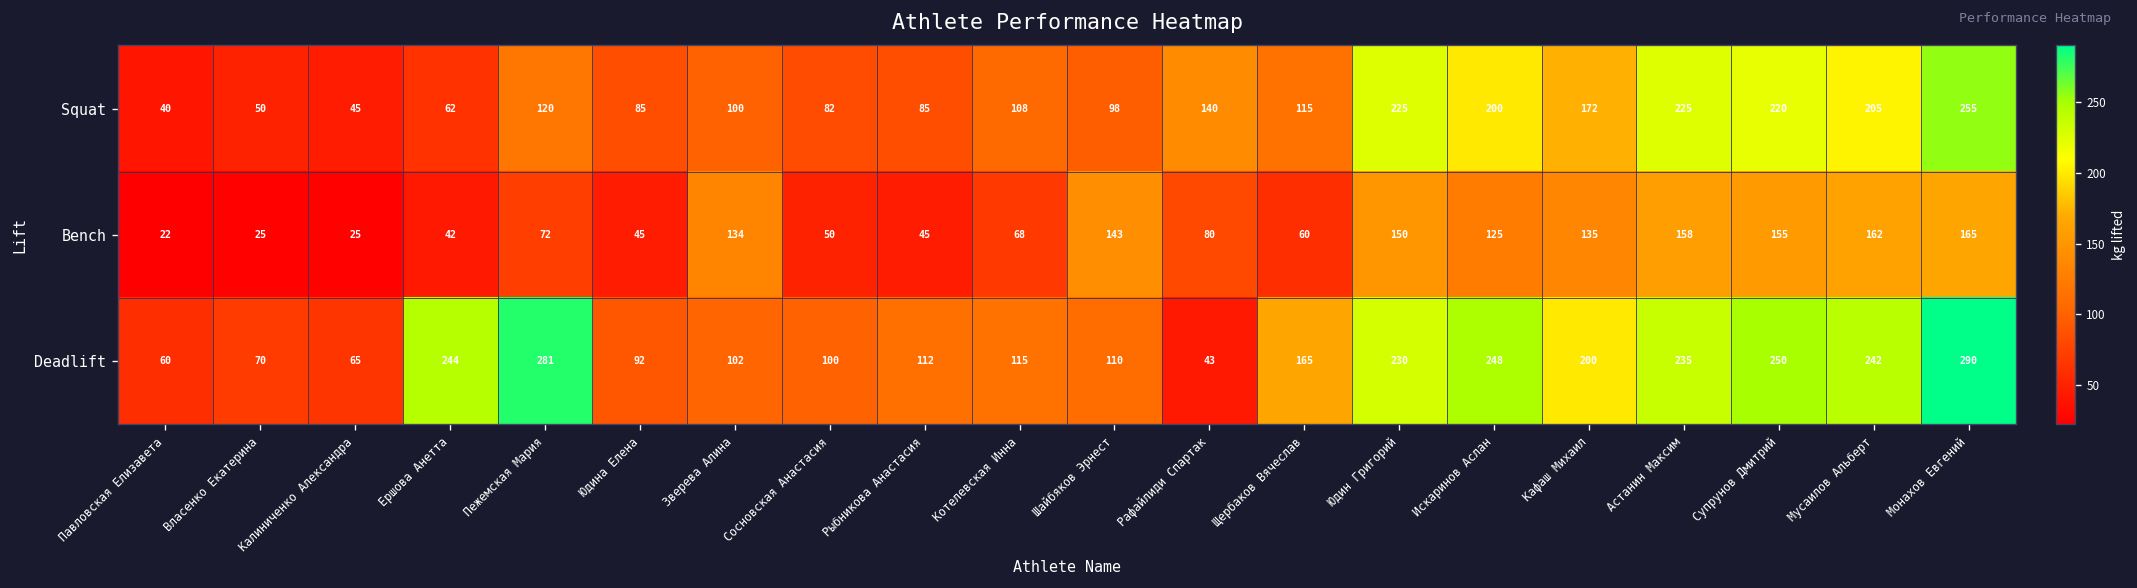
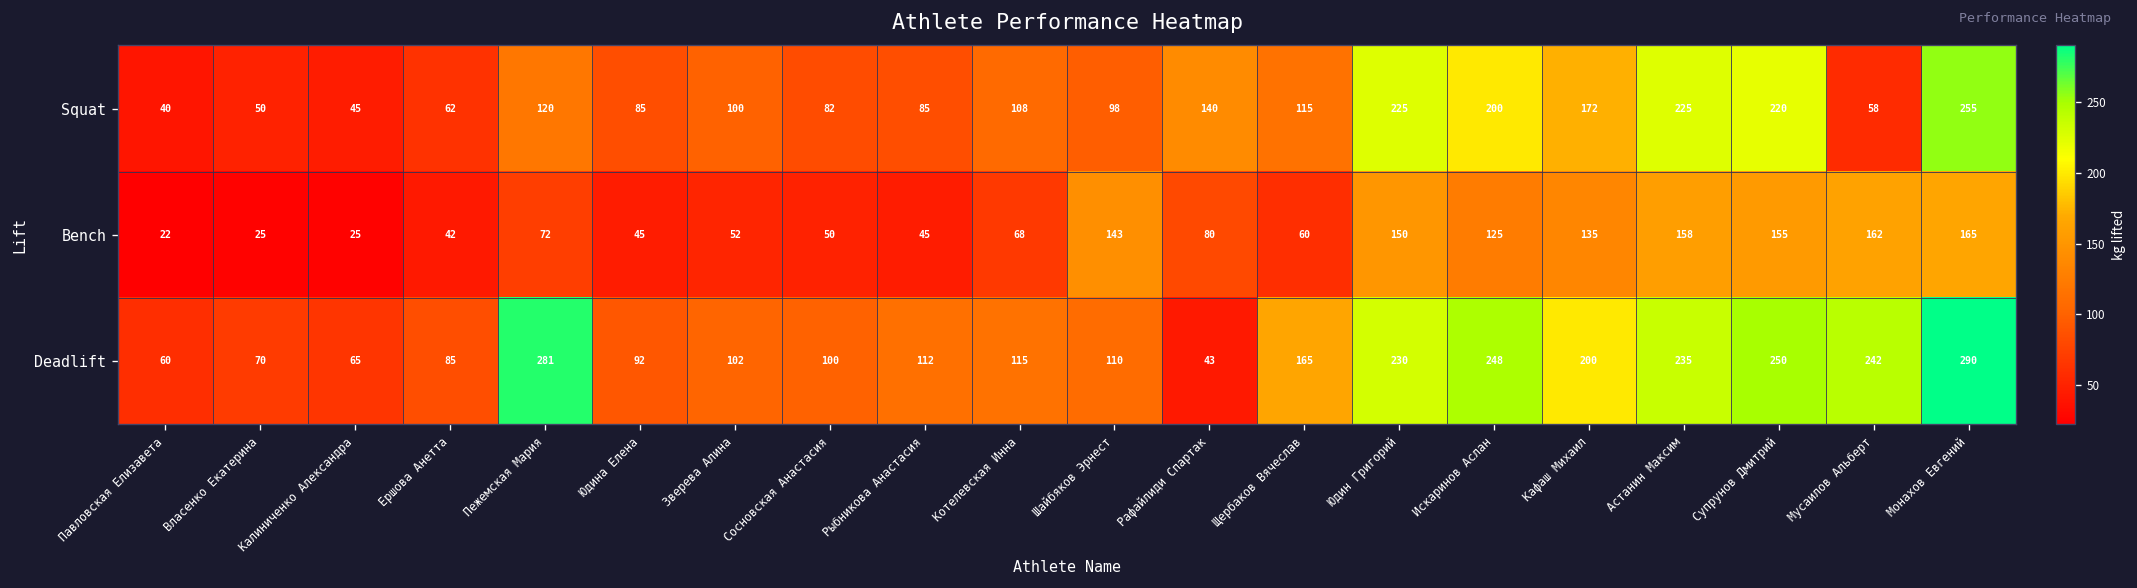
Squat, Мусаилов Альберт: 205 -> 58
Bench, Зверева Алина: 134 -> 52
Deadlift, Ершова Анетта: 244 -> 85
